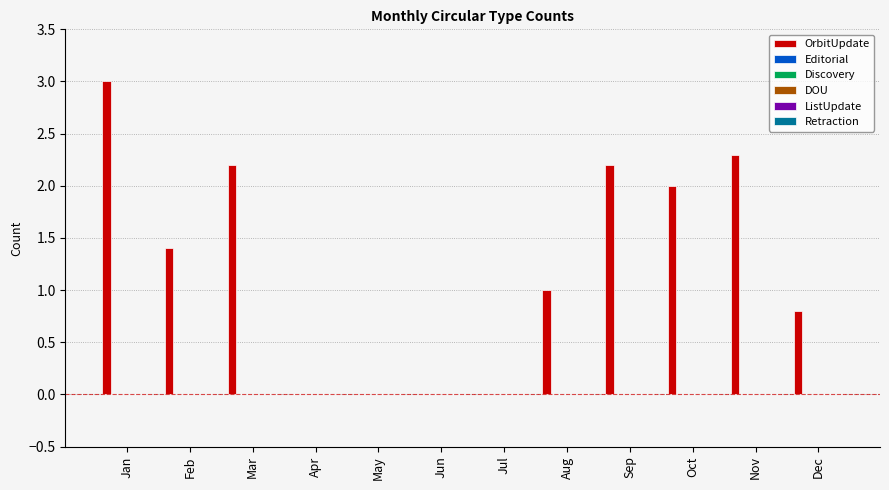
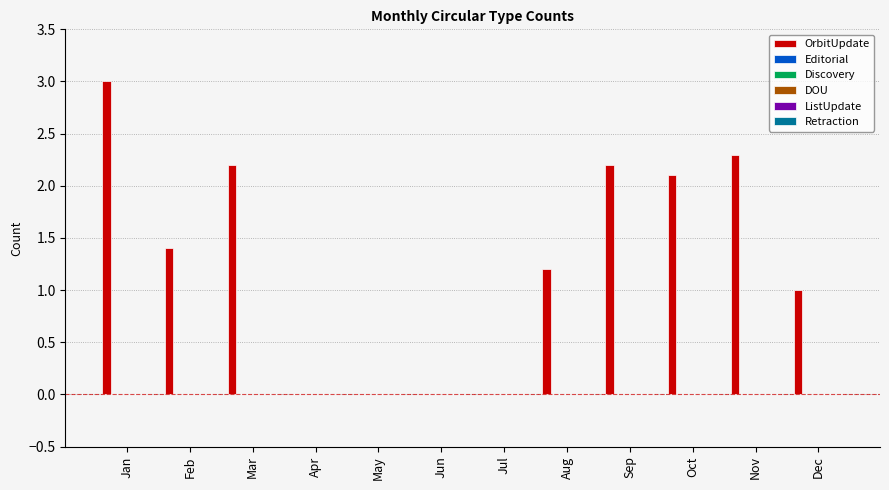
OrbitUpdate, Aug: 1.0 -> 1.2
OrbitUpdate, Oct: 2.0 -> 2.1
OrbitUpdate, Dec: 0.8 -> 1.0
